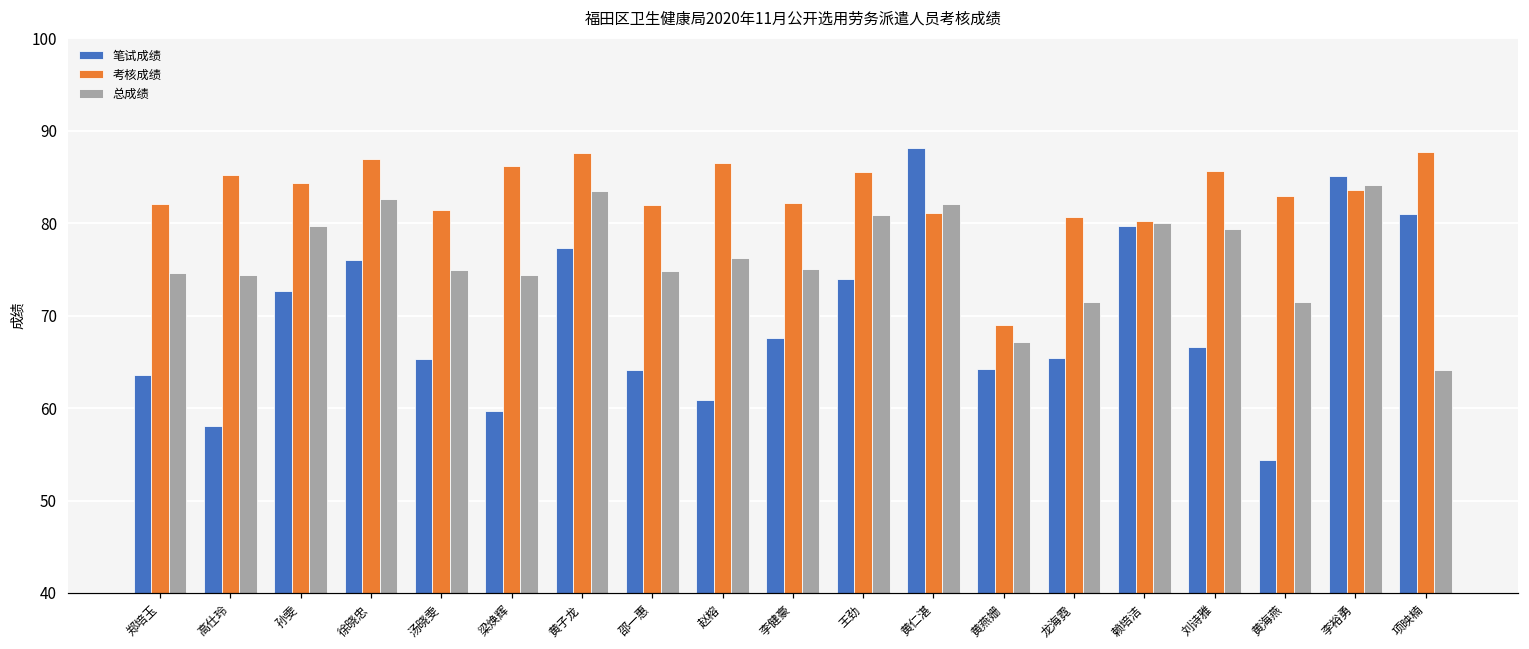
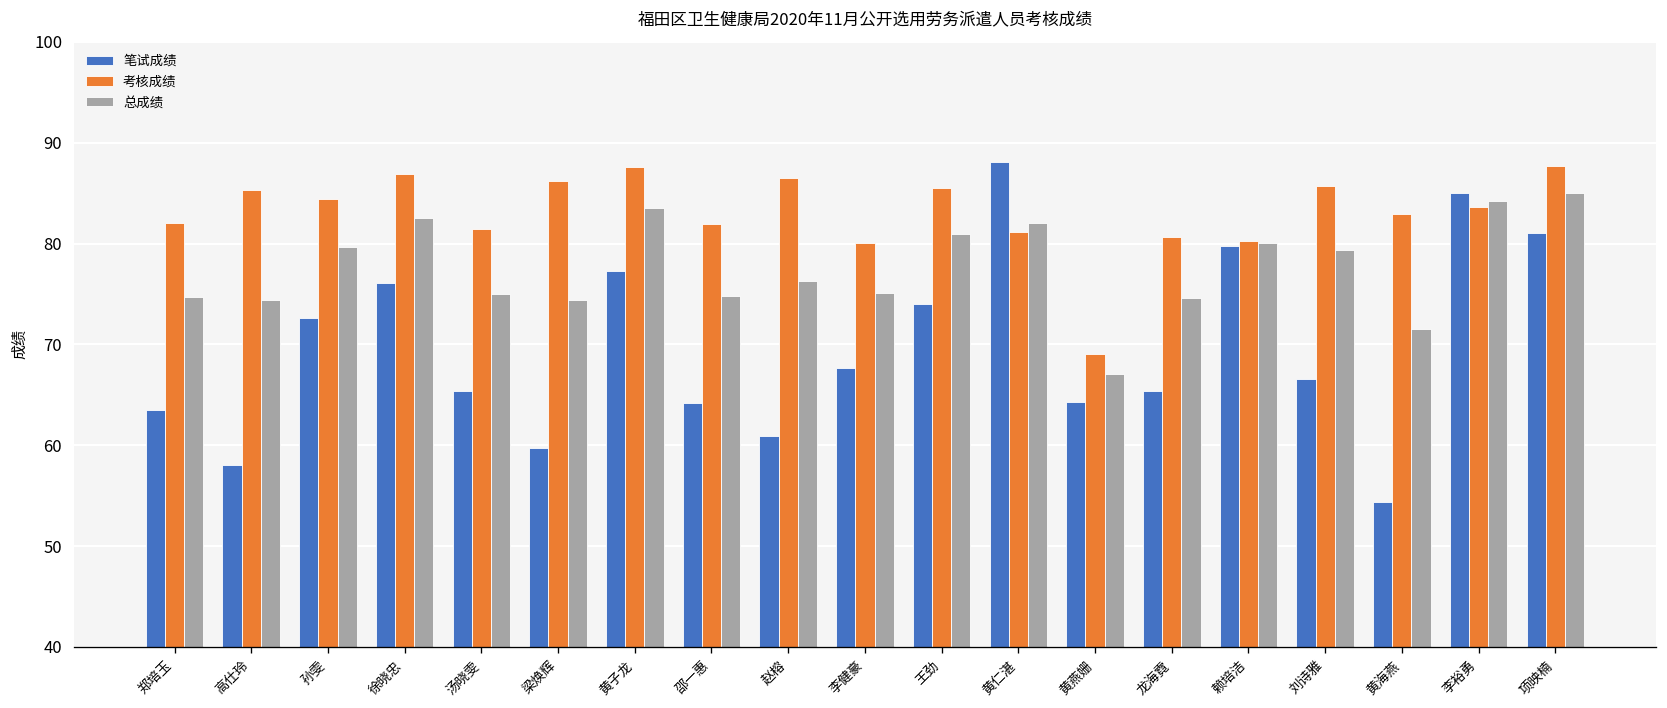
考核成绩, 李健豪: 82 -> 80
总成绩, 龙海霓: 72 -> 75
总成绩, 项映楠: 64 -> 85
